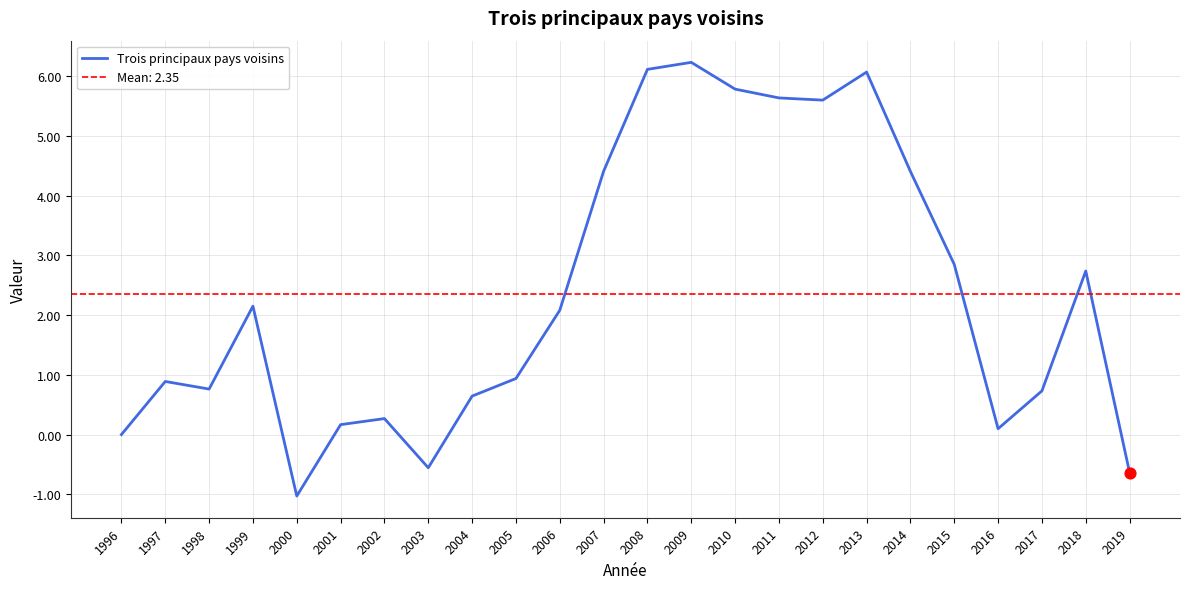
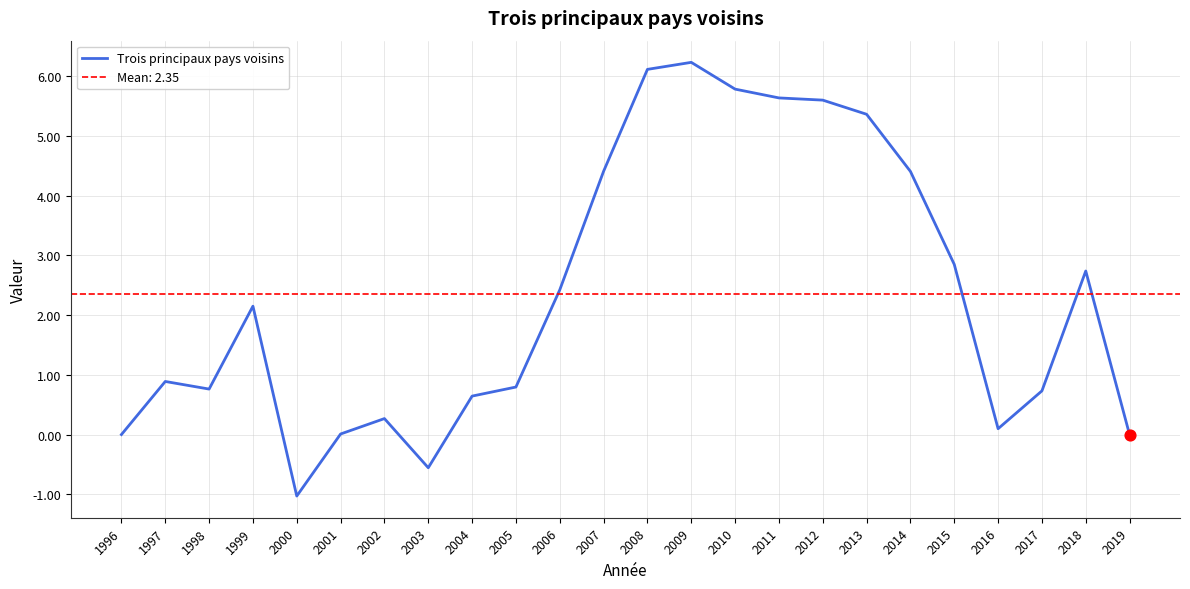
Trois principaux pays voisins, 2001: 0.2 -> 0.0
Trois principaux pays voisins, 2005: 0.9 -> 0.8
Trois principaux pays voisins, 2006: 2.1 -> 2.4
Trois principaux pays voisins, 2013: 6.1 -> 5.4
Trois principaux pays voisins, 2019: -0.6 -> 0.0
